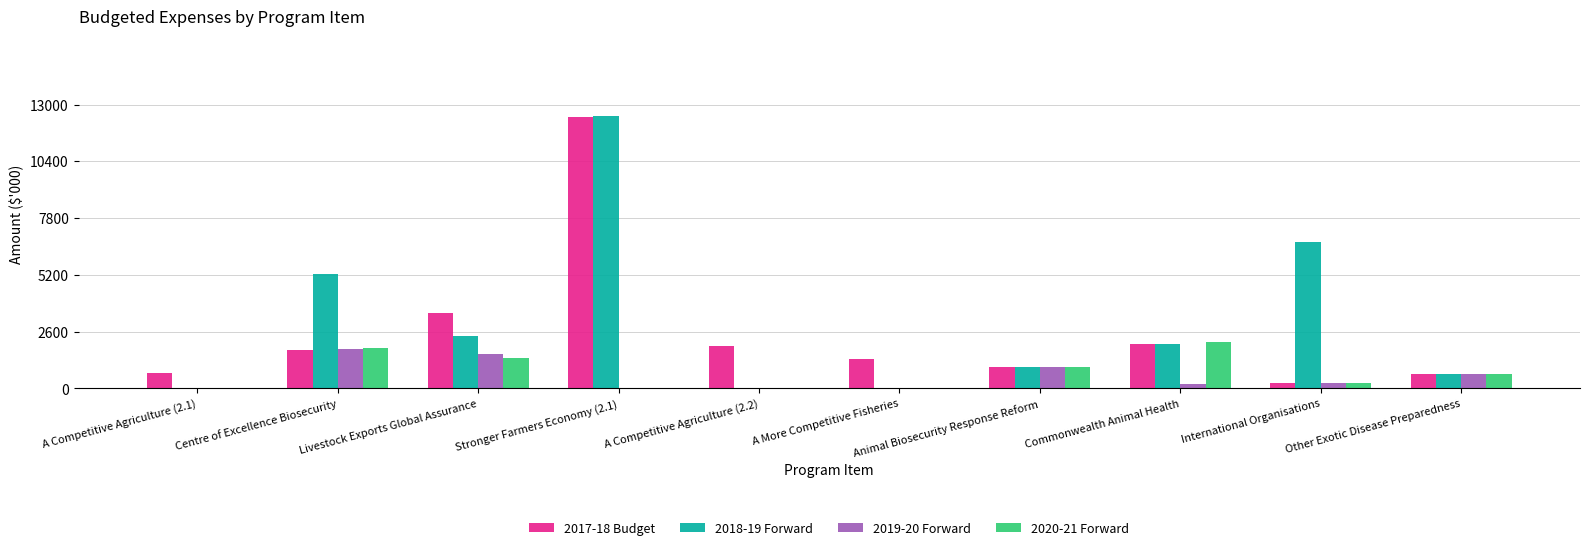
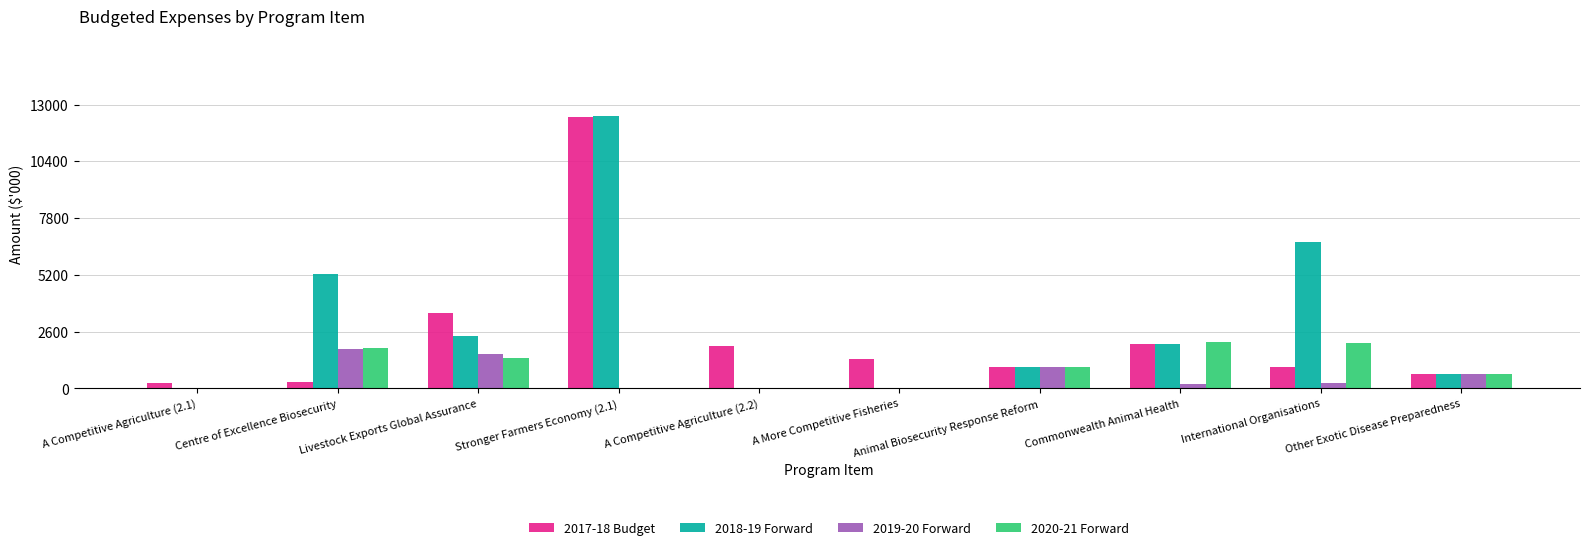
2017-18 Budget, A Competitive Agriculture (2.1): 700 -> 300
2017-18 Budget, Centre of Excellence Biosecurity: 1800 -> 300
2017-18 Budget, International Organisations: 200 -> 1000
2020-21 Forward, International Organisations: 300 -> 2100
